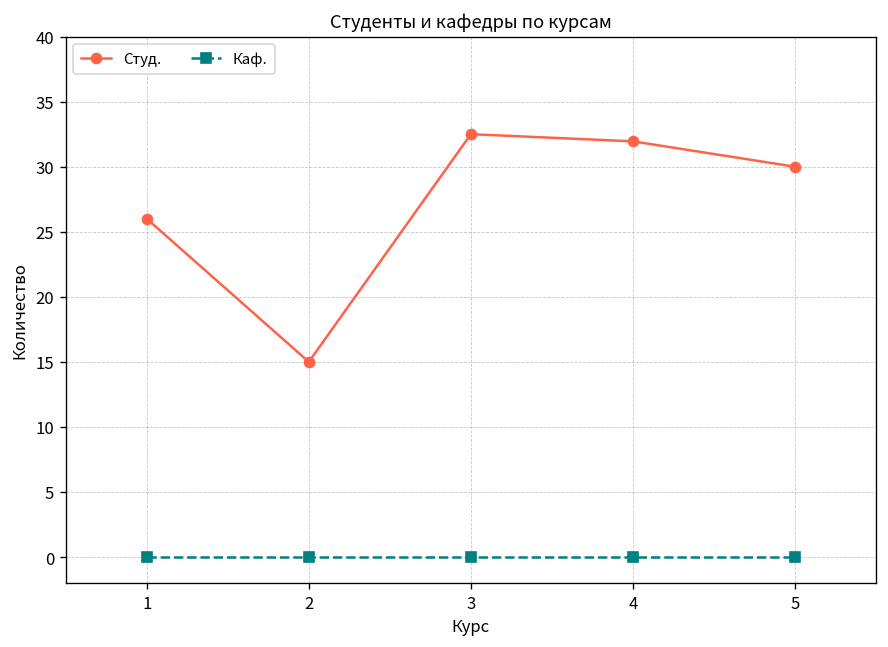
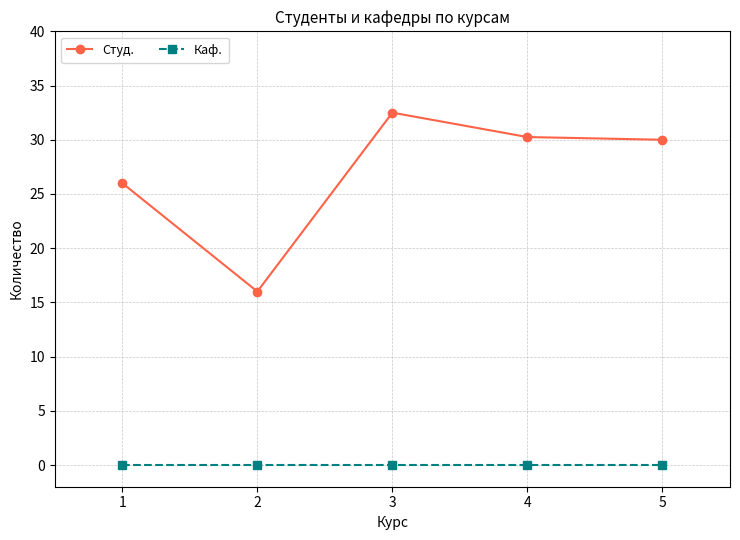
Студ., 2: 15 -> 16
Студ., 4: 32.0 -> 30.3
